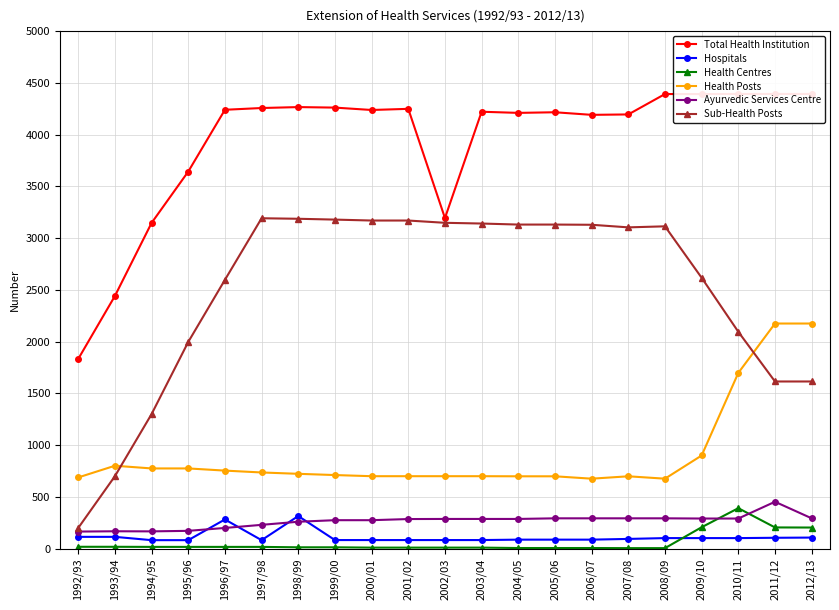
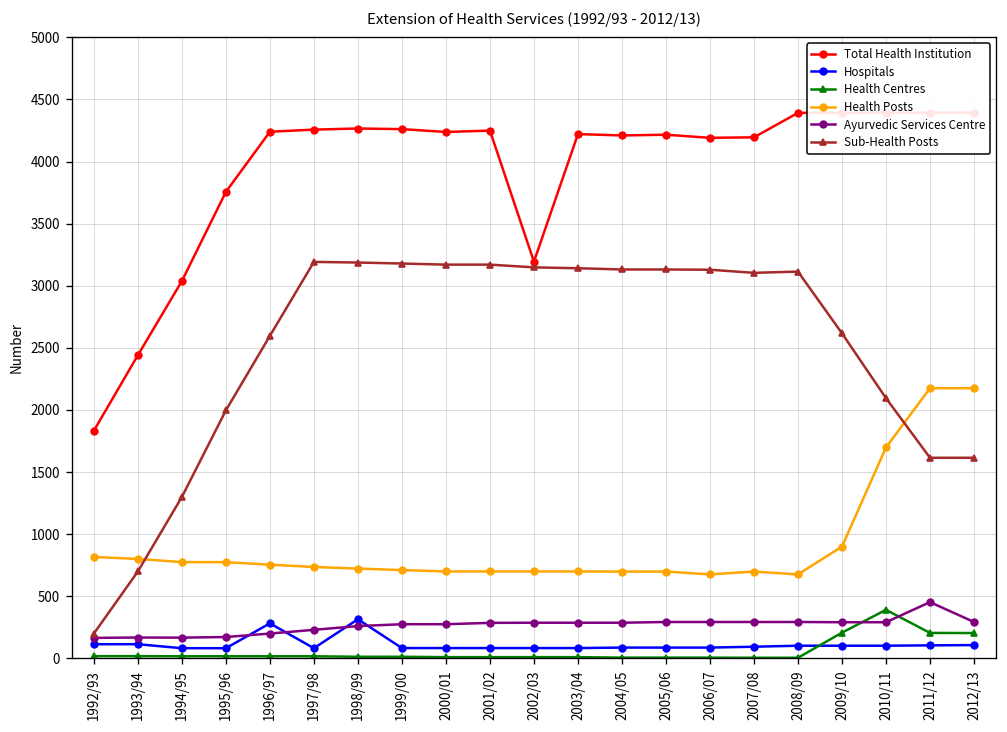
Health Posts, 1992/93: 690 -> 820
Total Health Institution, 1994/95: 3150 -> 3040
Total Health Institution, 1995/96: 3640 -> 3760
